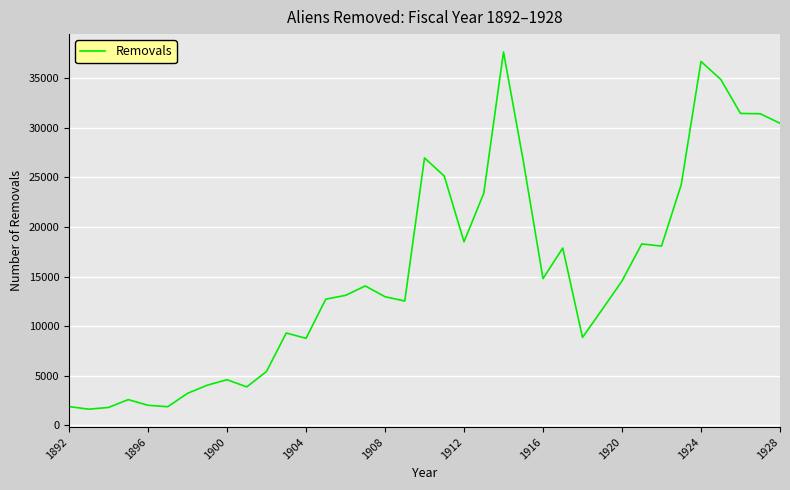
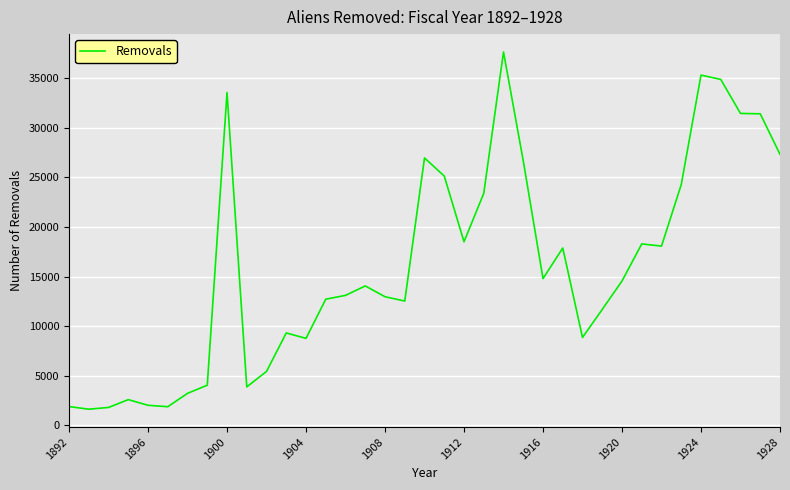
1900: 5000 -> 34000
1924: 37000 -> 35000
1928: 30000 -> 27000
